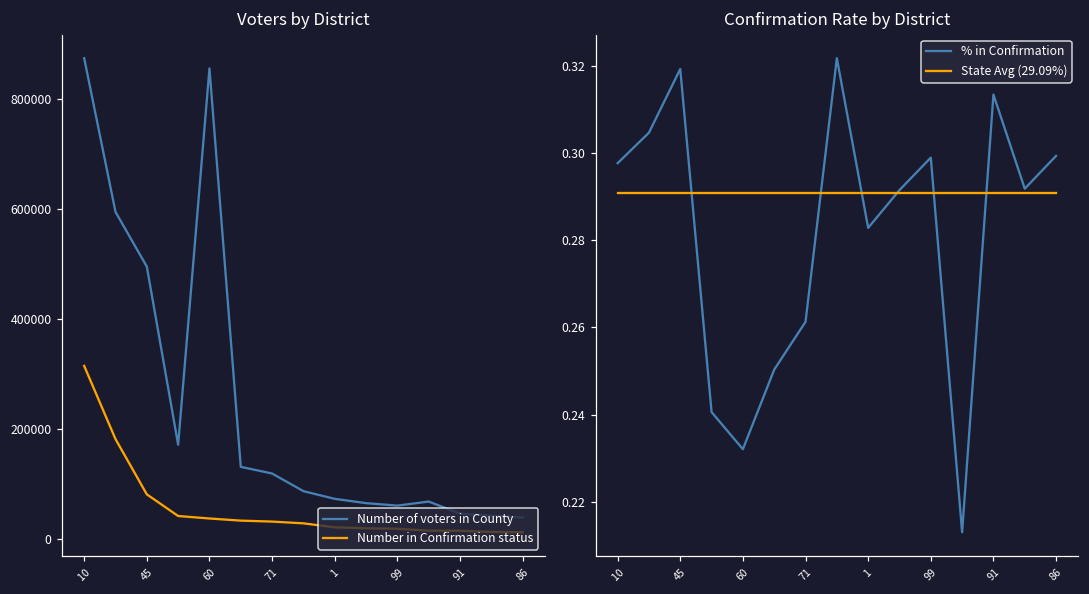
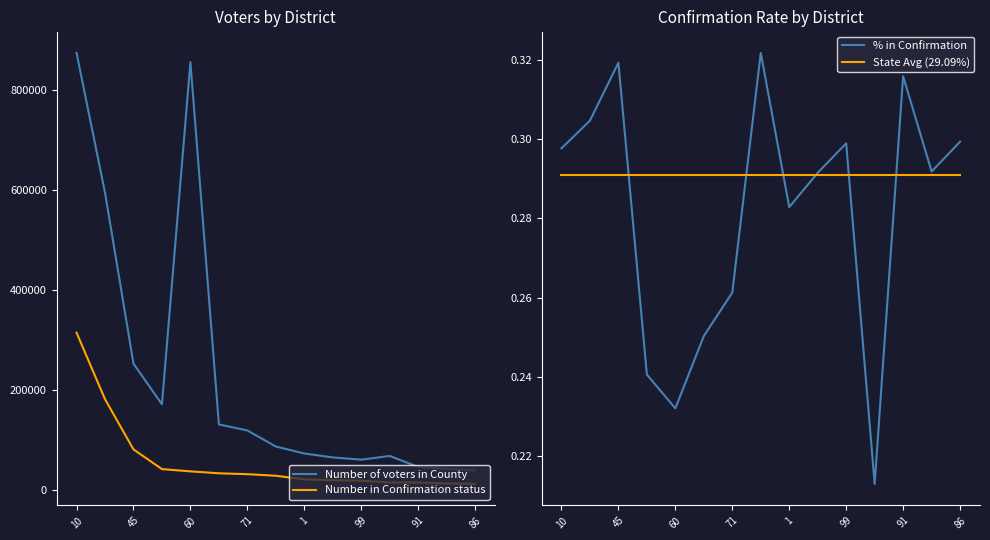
Voters by District, Number of voters in County, 45: 500000 -> 250000
Confirmation Rate by District, % in Confirmation, 91: 0.313 -> 0.316
